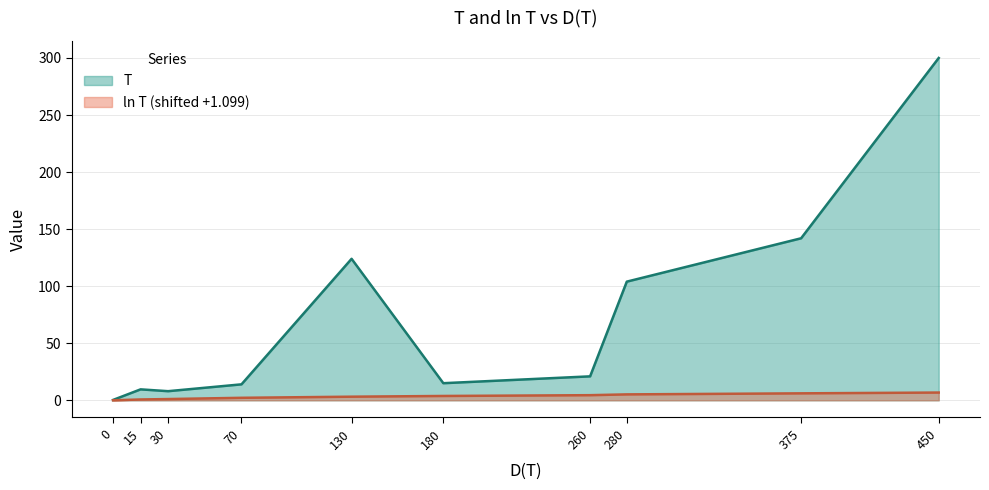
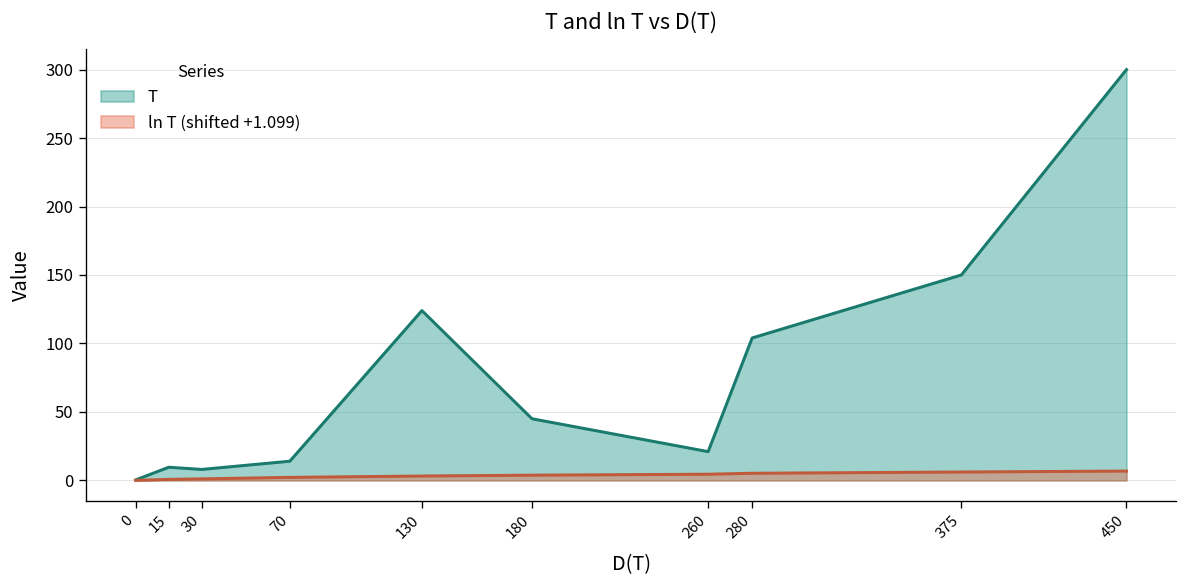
T, 180: 15 -> 45
T, 375: 142 -> 150
